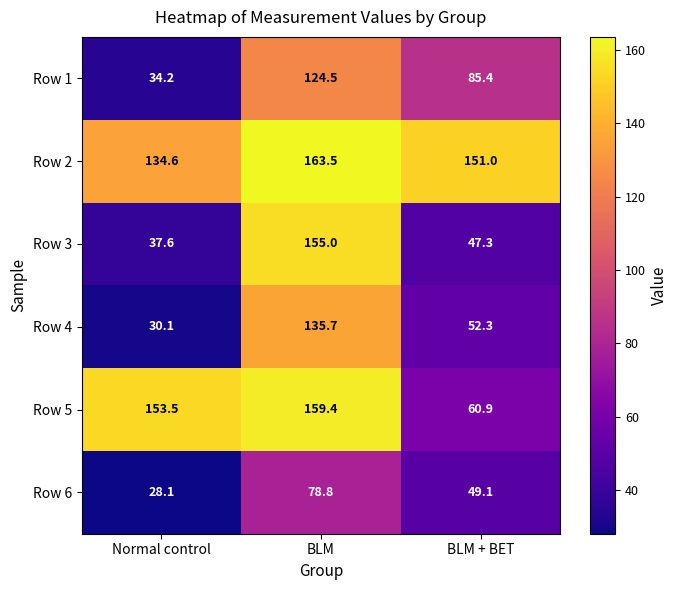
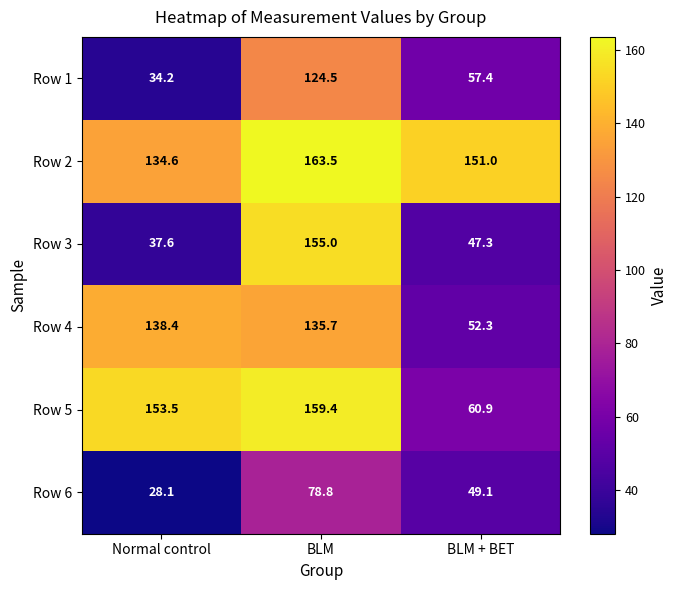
Row 1, BLM + BET: 85.4 -> 57.4
Row 4, Normal control: 30.1 -> 138.4
